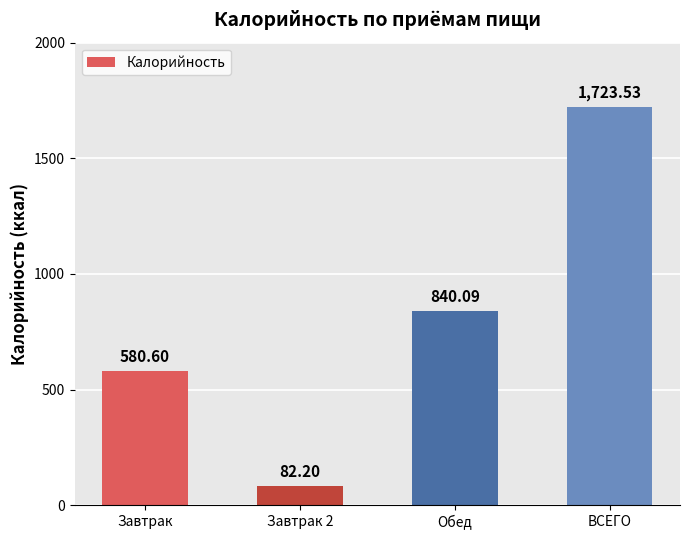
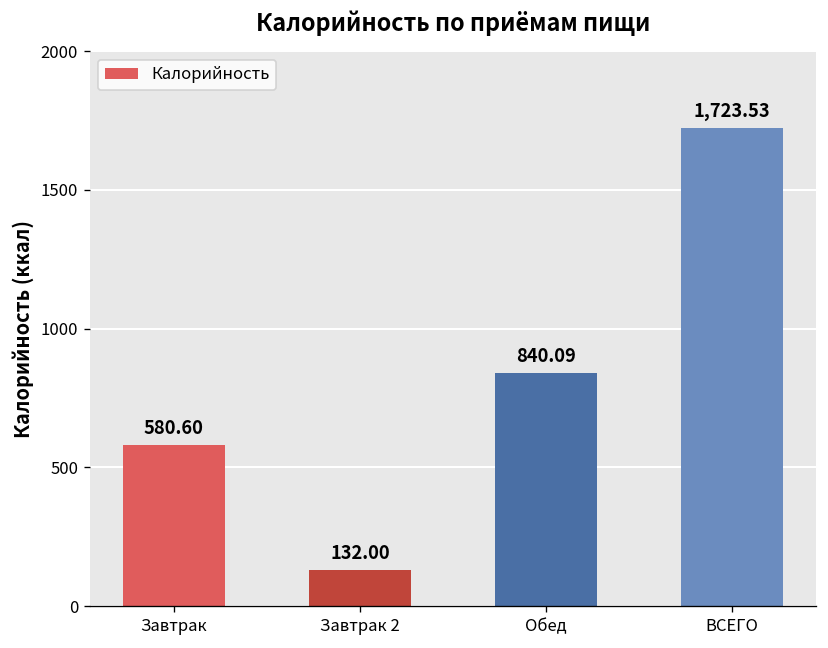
Завтрак 2: 82.20 -> 132.00
